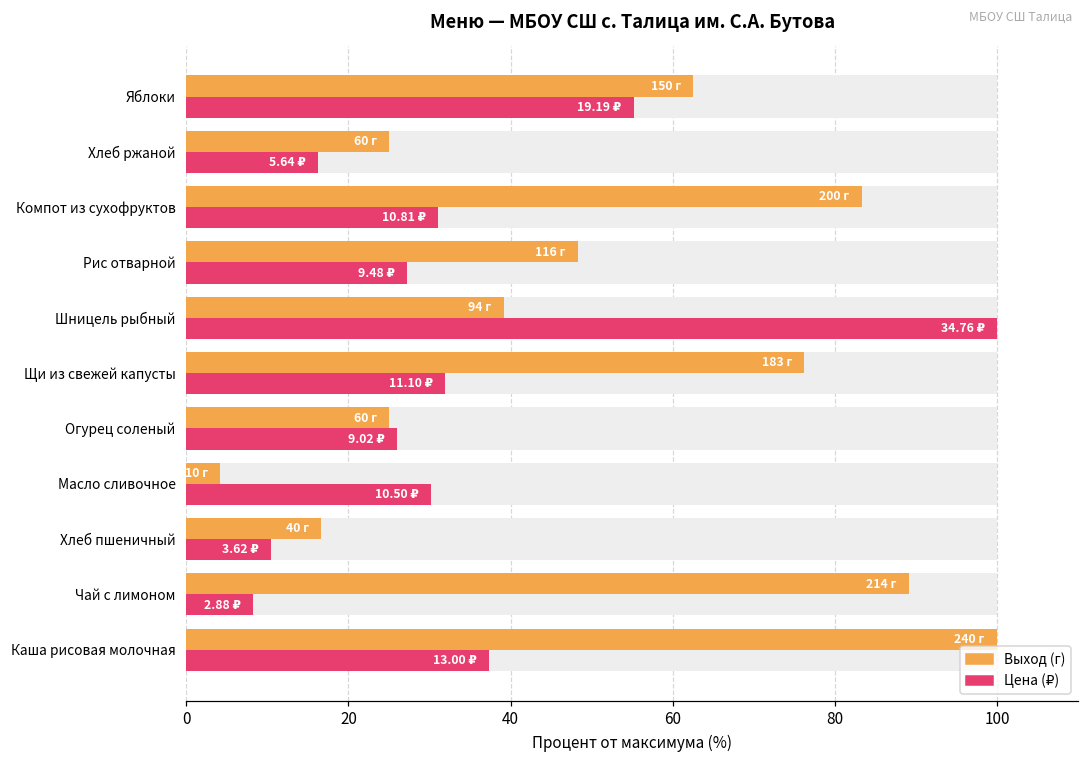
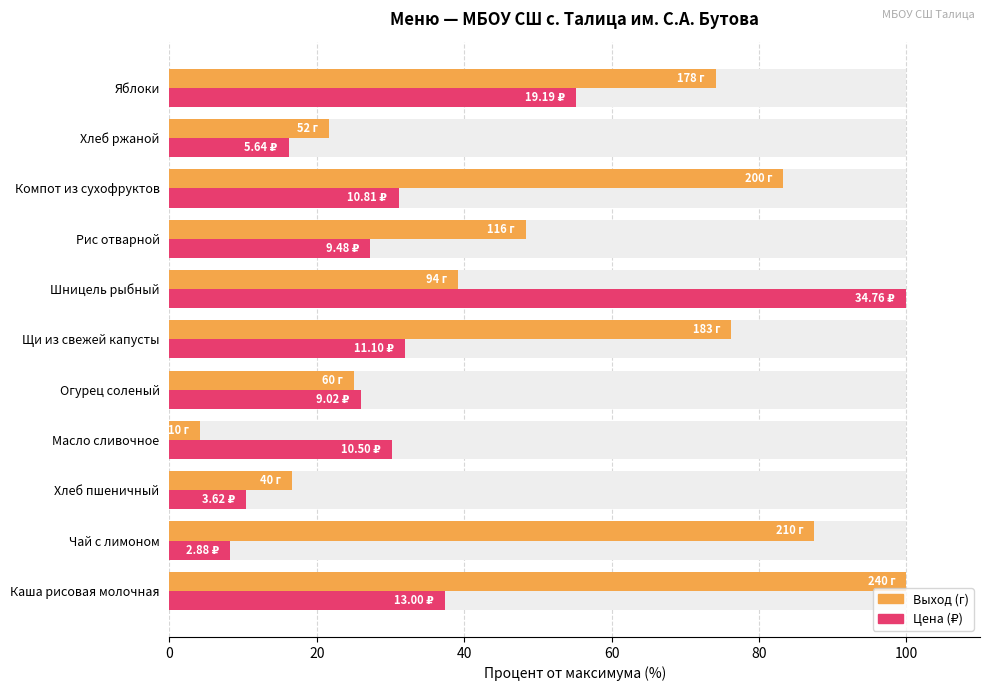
Выход (г), Яблоки: 150 -> 178
Выход (г), Хлеб ржаной: 60 -> 52
Выход (г), Чай с лимоном: 214 -> 210
